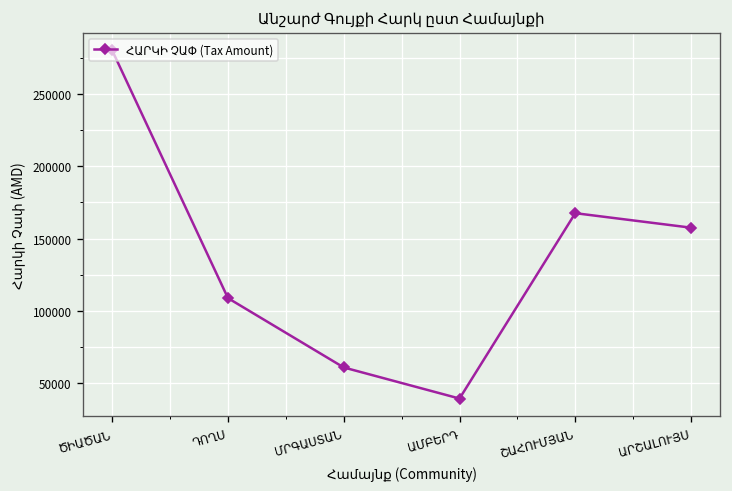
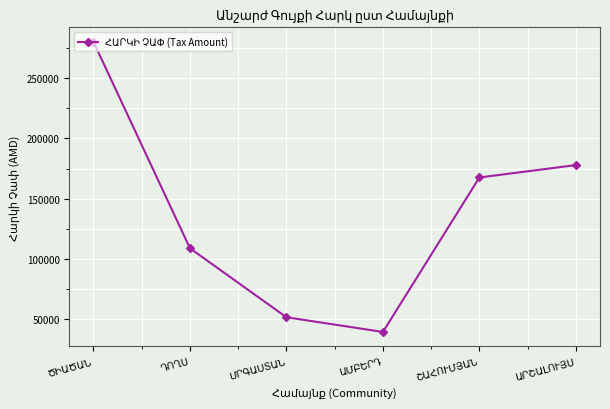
ՄՐԳԱՍՏԱՆ: 61000 -> 51000
ԱՐՇԱԼՈՒՅՍ: 158000 -> 178000
